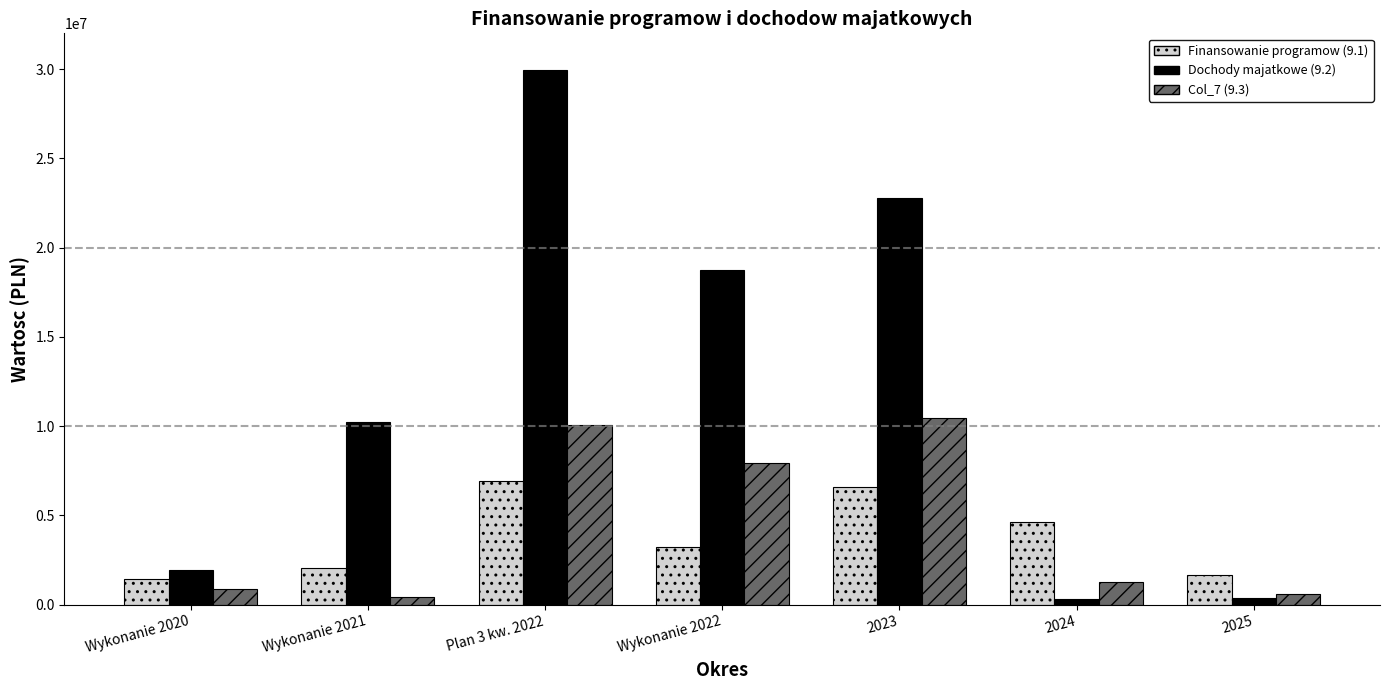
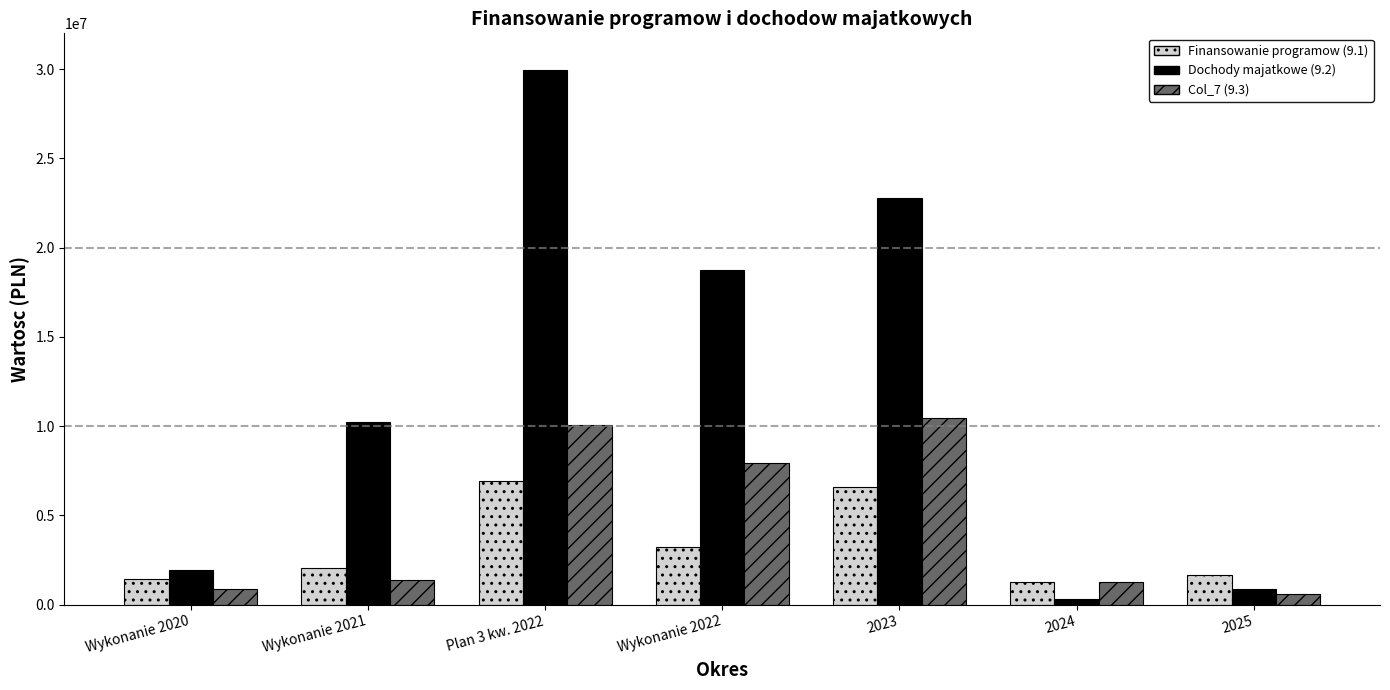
Col_7 (9.3), Wykonanie 2021: 500000 -> 1400000
Finansowanie programow (9.1), 2024: 4600000 -> 1300000
Dochody majatkowe (9.2), 2025: 400000 -> 900000
